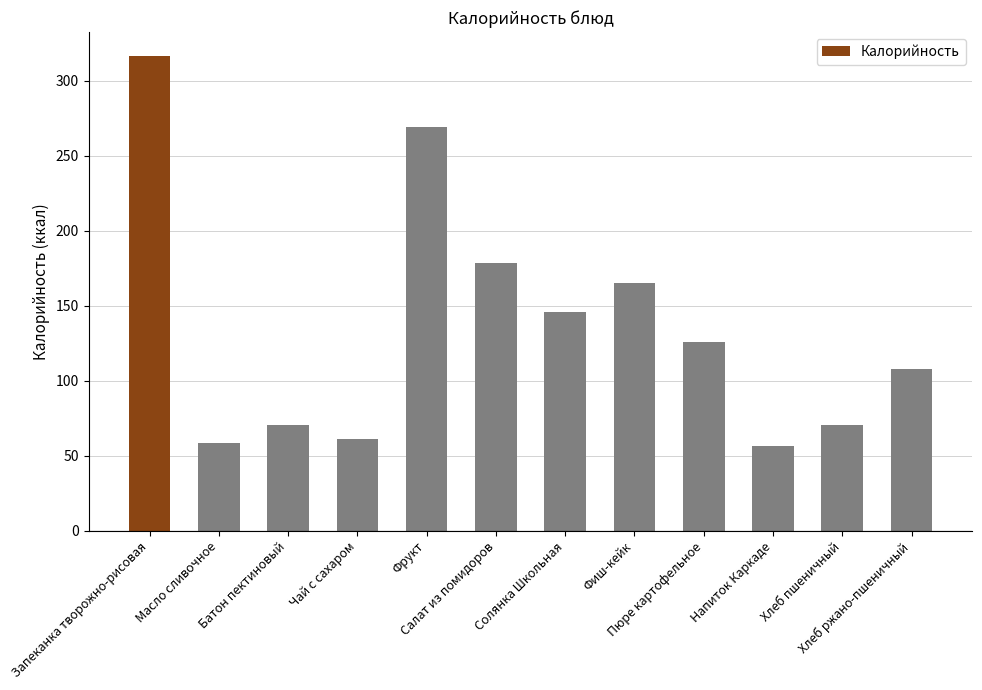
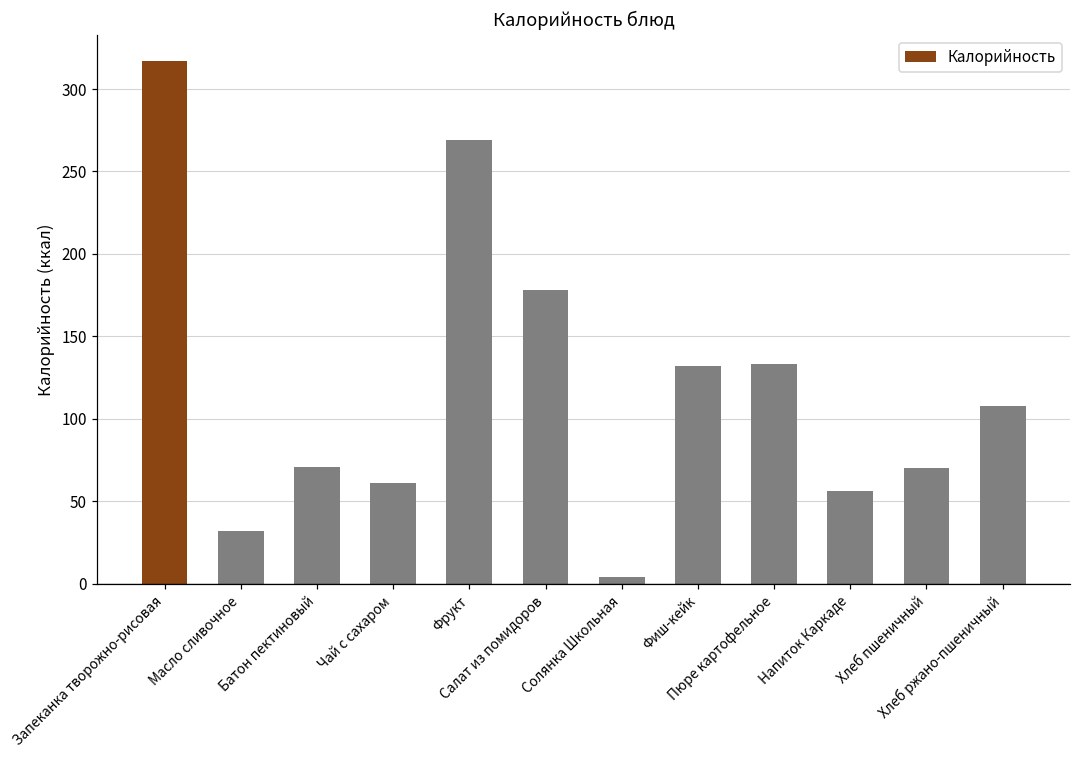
Масло сливочное: 58 -> 32
Солянка Школьная: 146 -> 4
Фиш-кейк: 165 -> 132
Пюре картофельное: 126 -> 133
